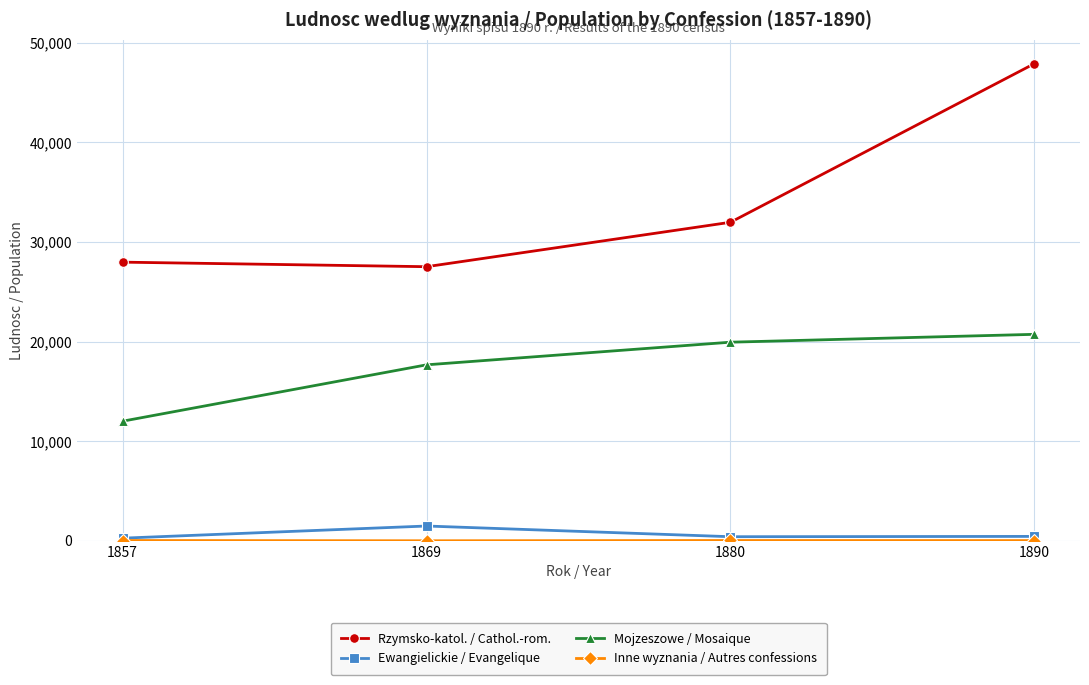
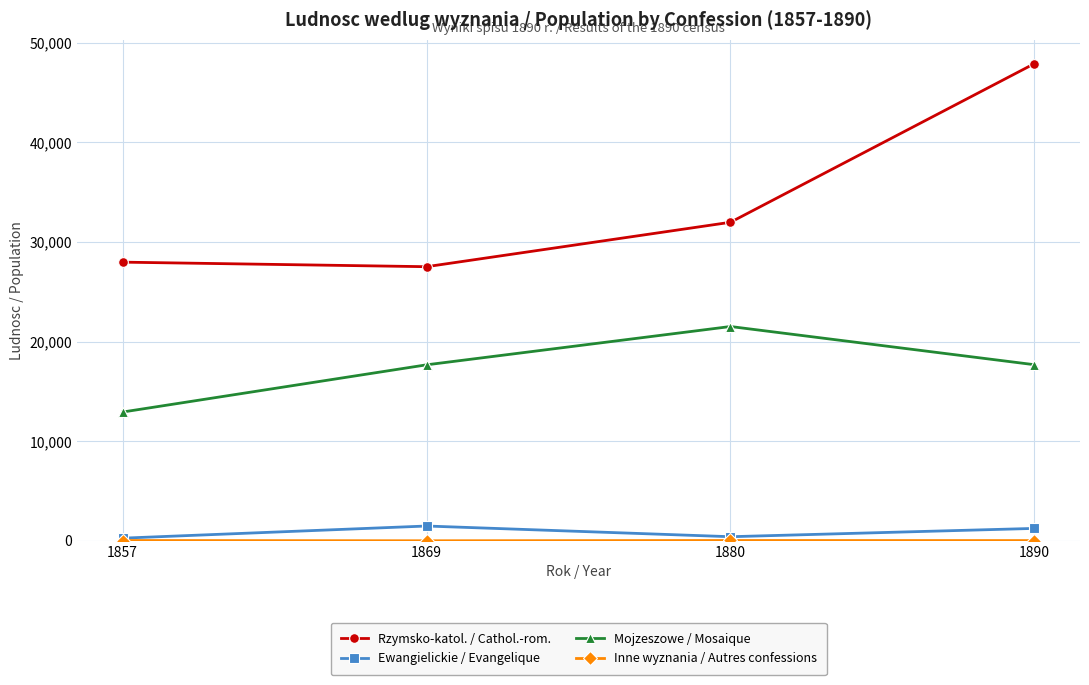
Mojzeszowe / Mosaique, 1857: 12,000 -> 13,000
Mojzeszowe / Mosaique, 1880: 20,000 -> 22,000
Ewangielickie / Evangelique, 1890: 0 -> 1,000
Mojzeszowe / Mosaique, 1890: 21,000 -> 18,000
